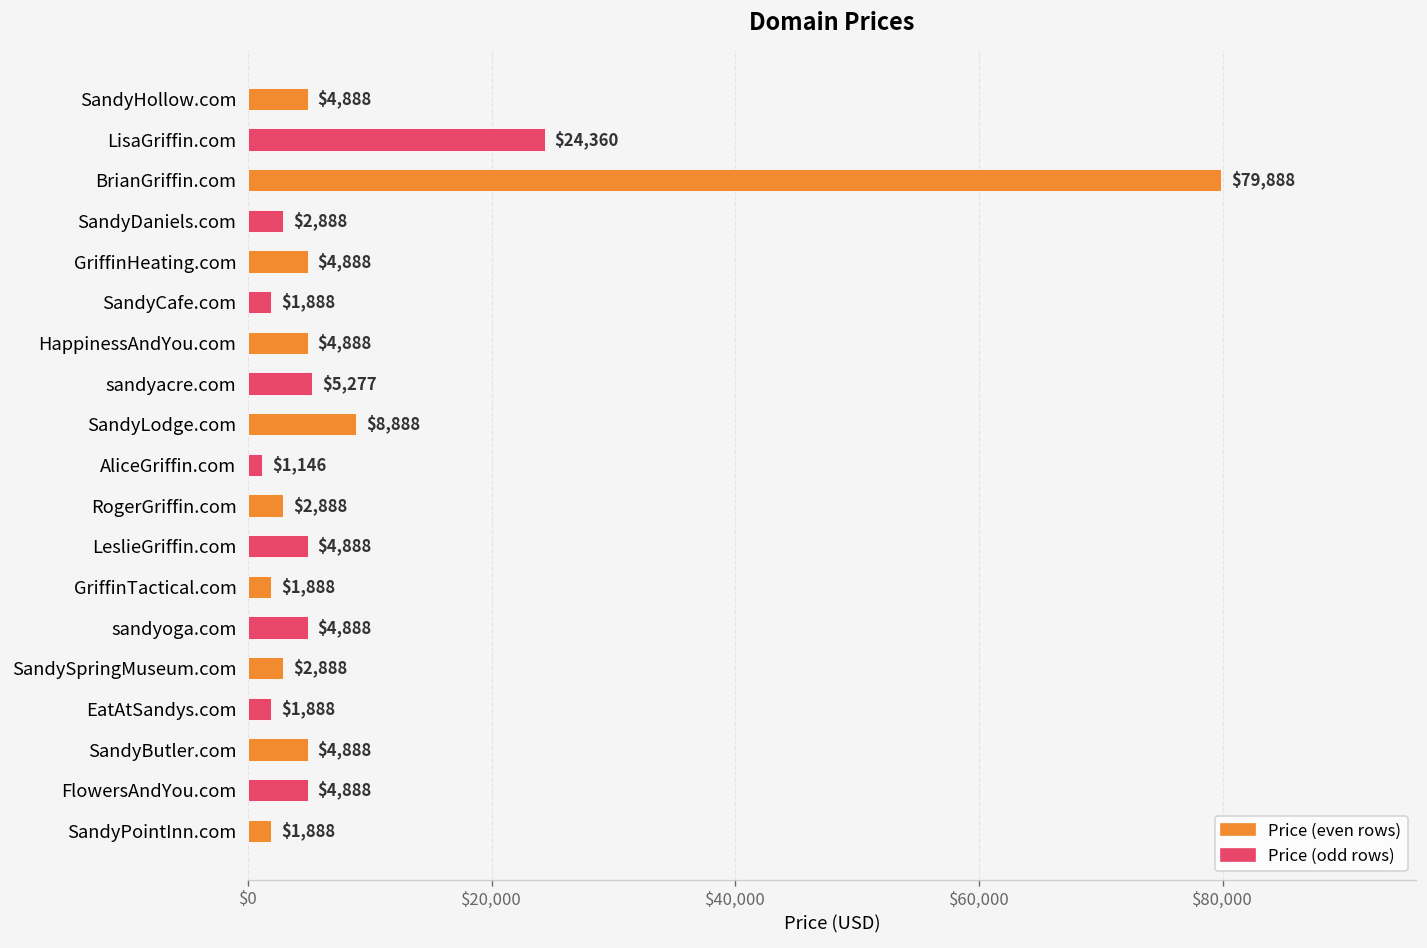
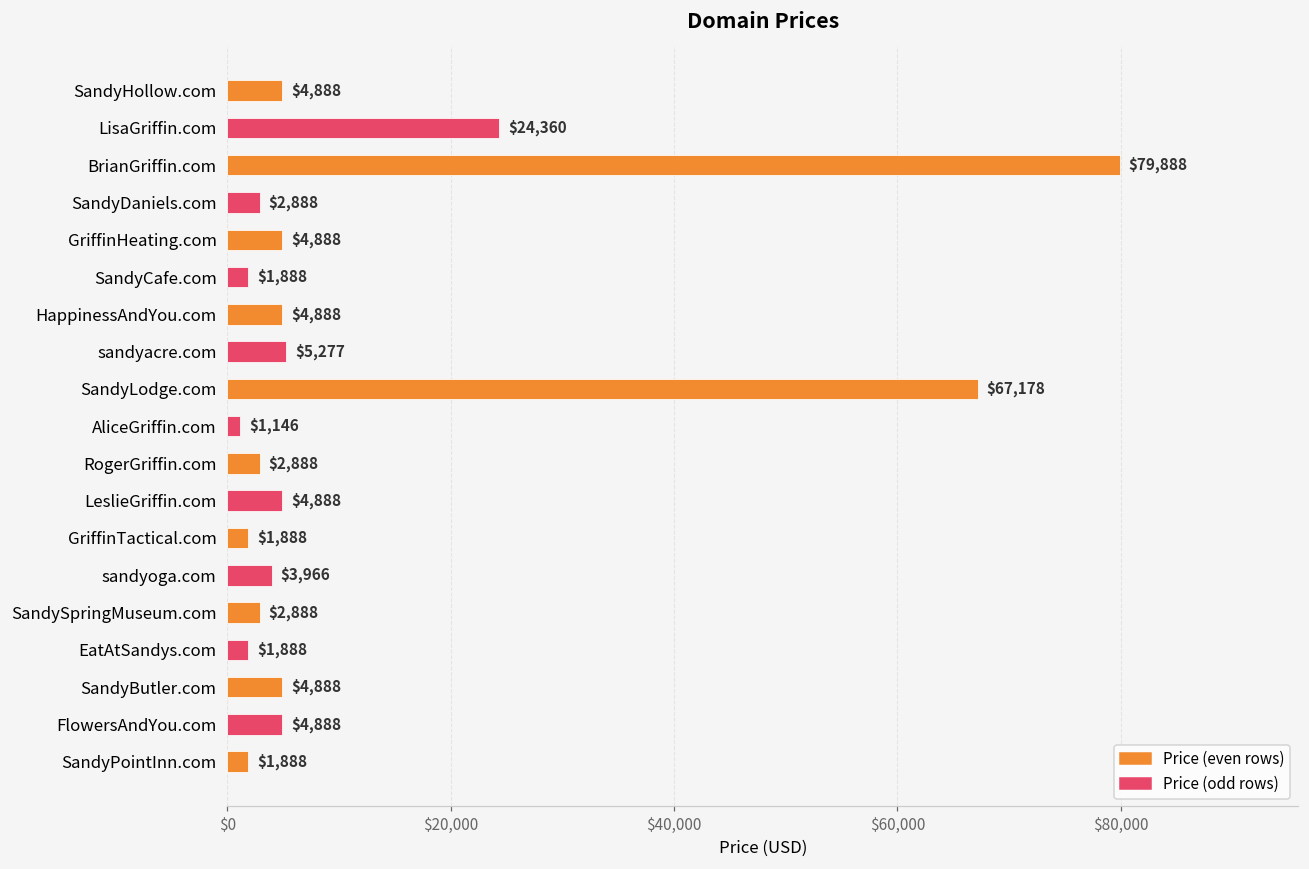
SandyLodge.com: $8,888 -> $67,178
sandyoga.com: $4,888 -> $3,966
